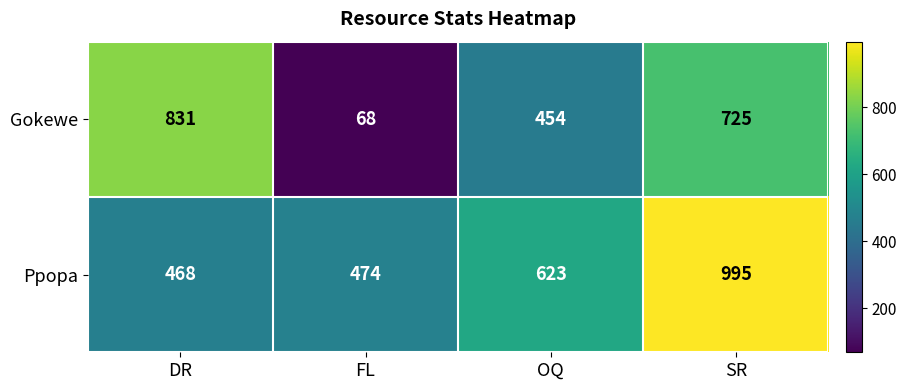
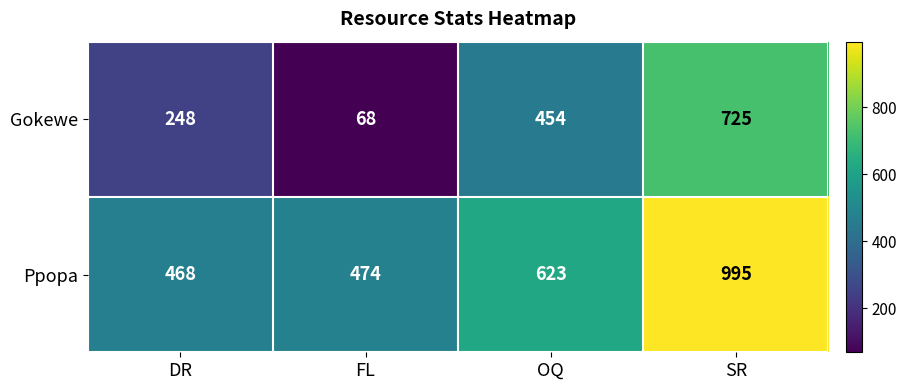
Gokewe, DR: 831 -> 248
